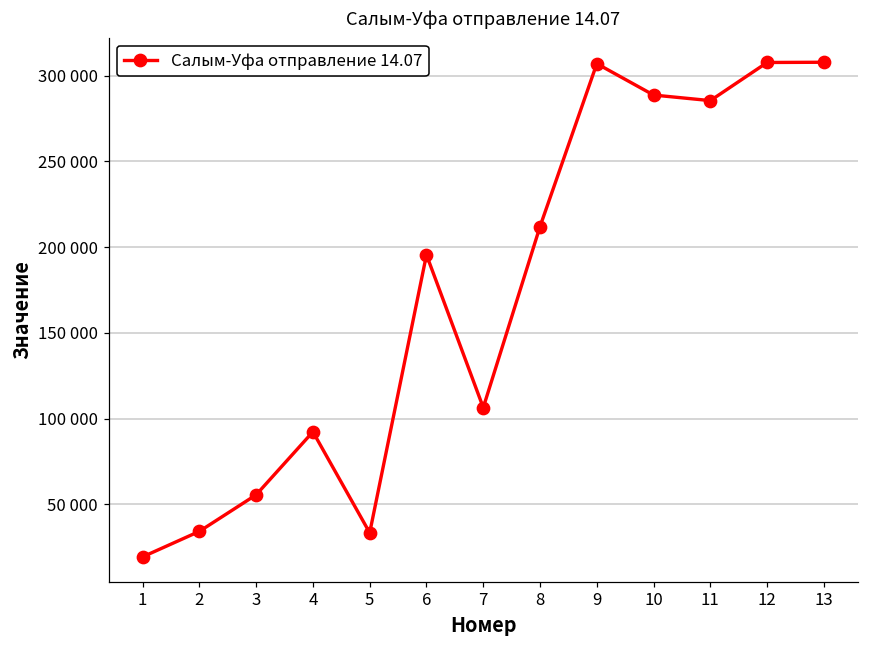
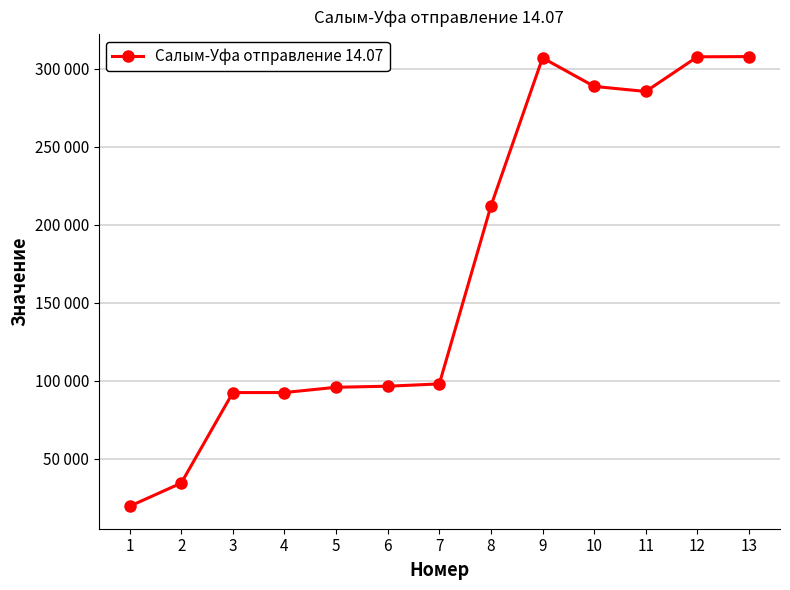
3: 56000 -> 92000
5: 34000 -> 96000
6: 196000 -> 96000
7: 106000 -> 98000
